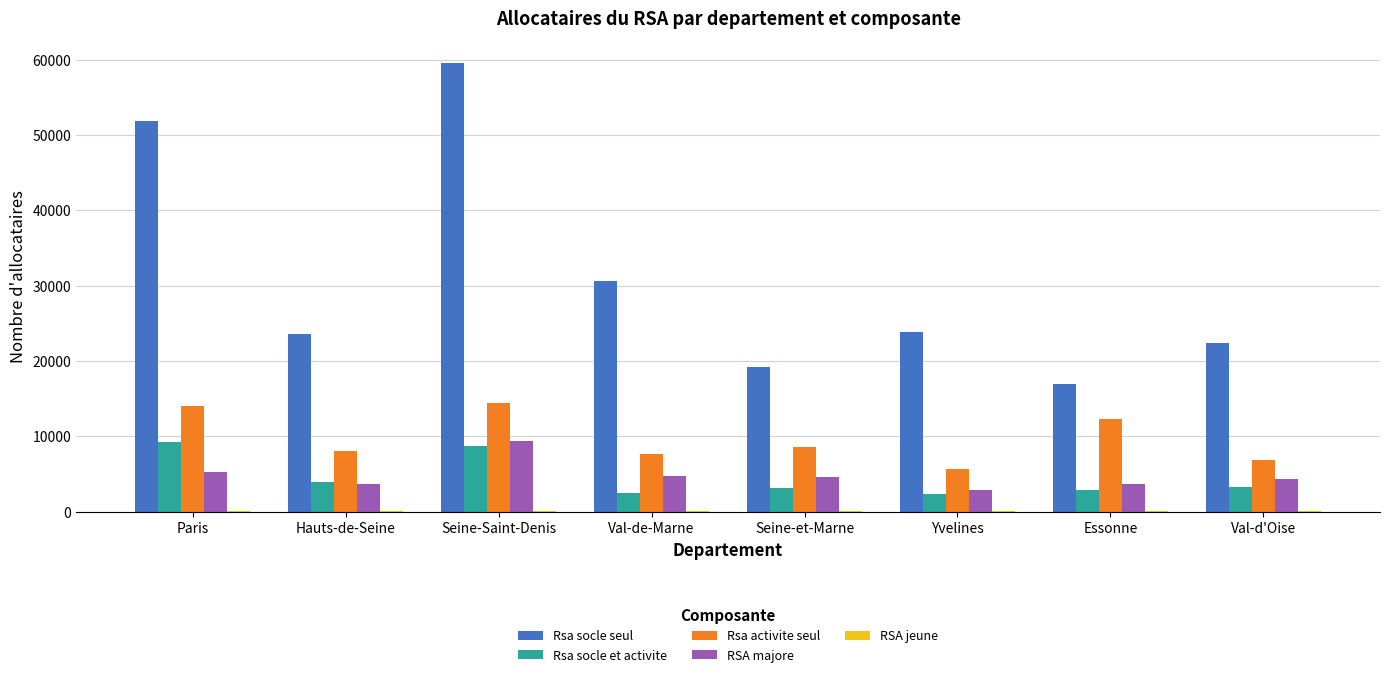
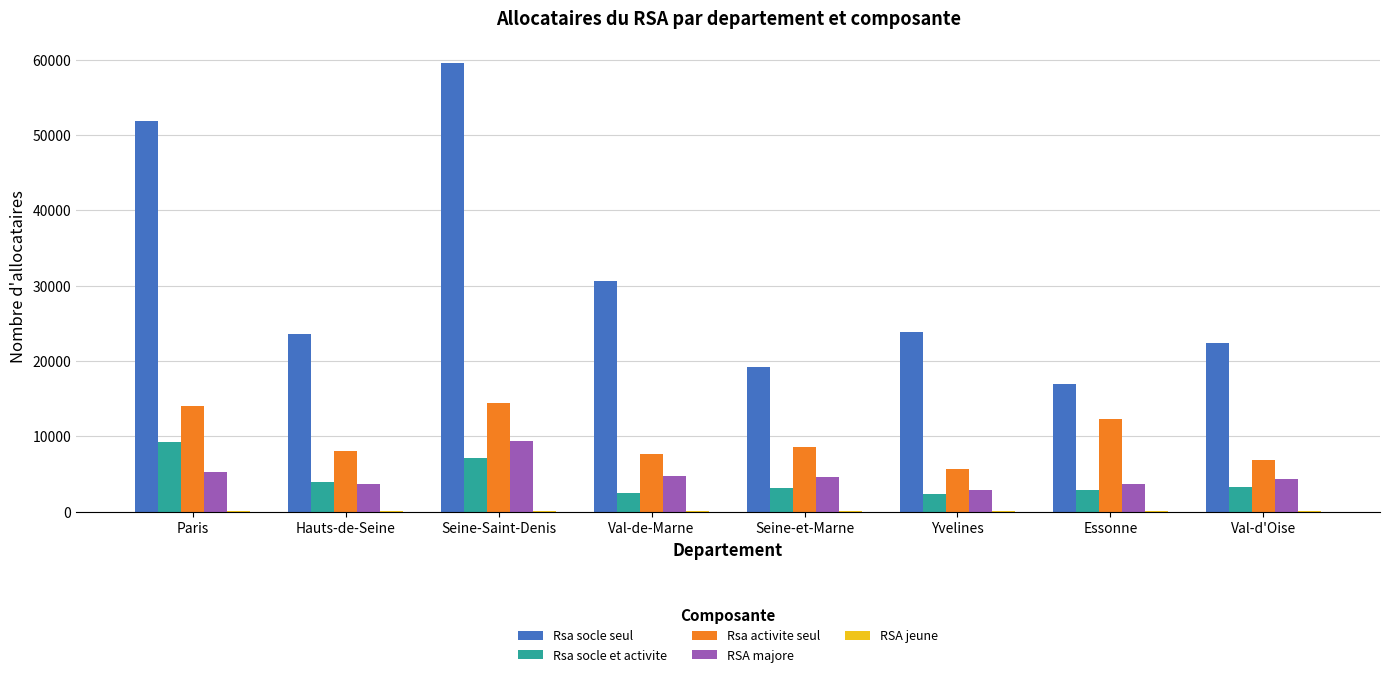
Rsa socle et activite, Seine-Saint-Denis: 9000 -> 7000
